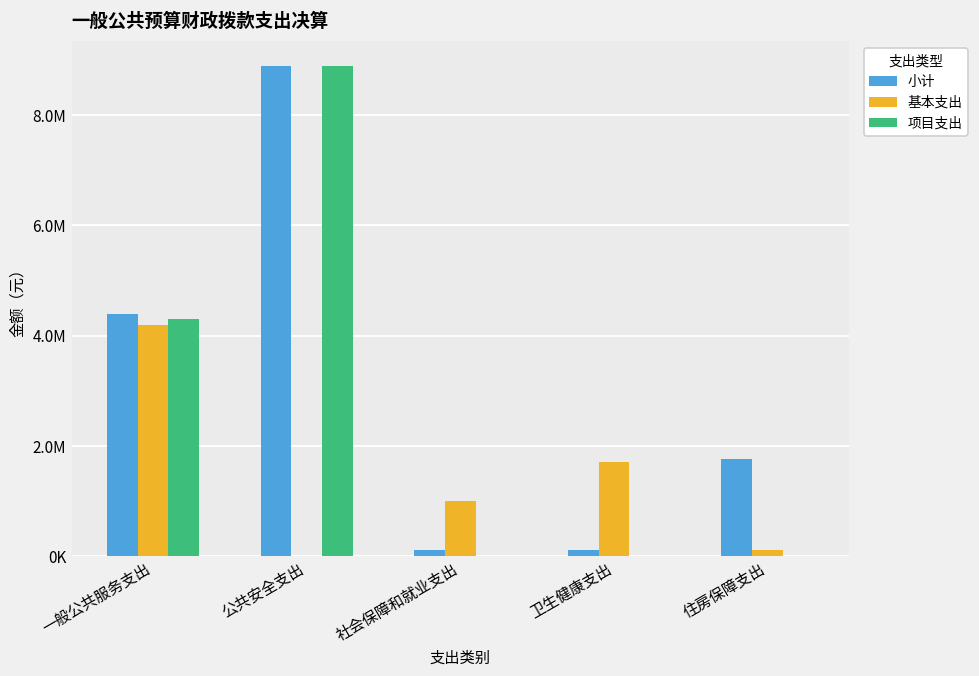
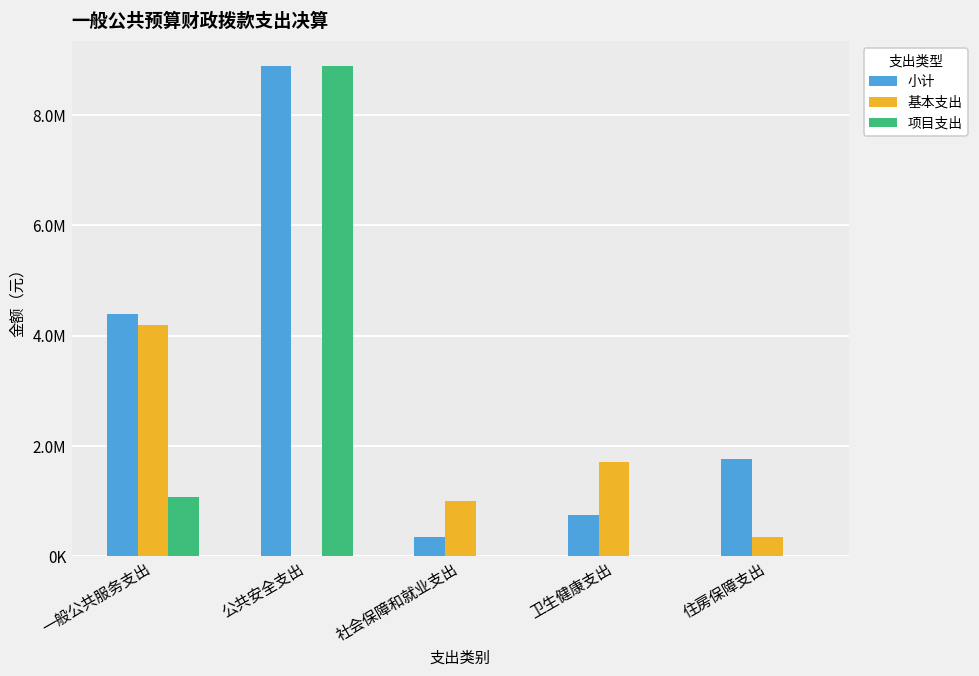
项目支出, 一般公共服务支出: 4300000 -> 1100000
小计, 社会保障和就业支出: 100000 -> 300000
小计, 卫生健康支出: 100000 -> 700000
基本支出, 住房保障支出: 100000 -> 300000
